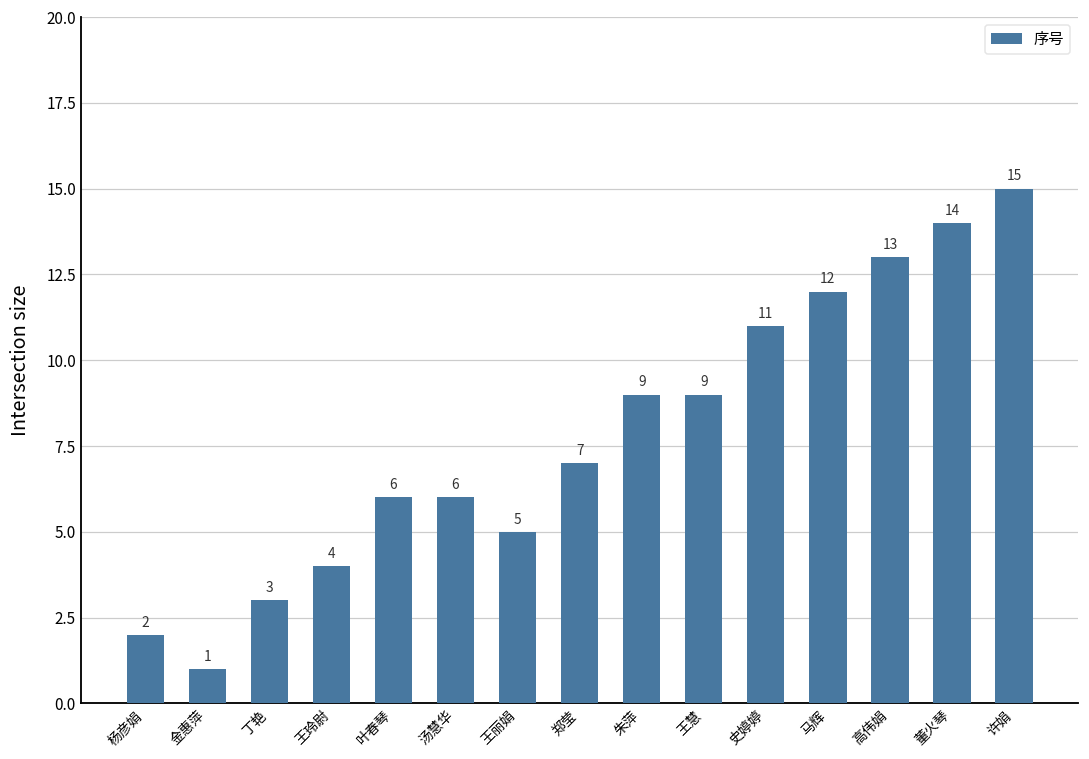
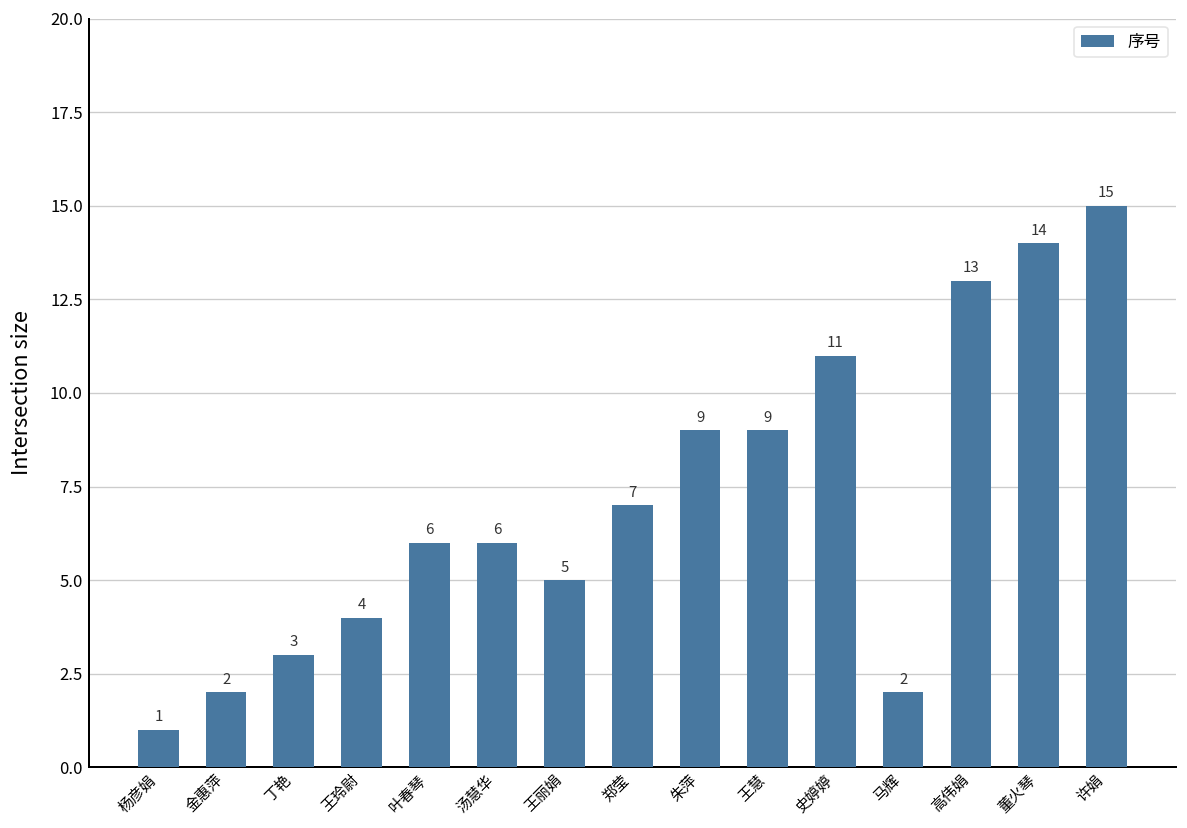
杨彦娟: 2 -> 1
金惠萍: 1 -> 2
马辉: 12 -> 2
